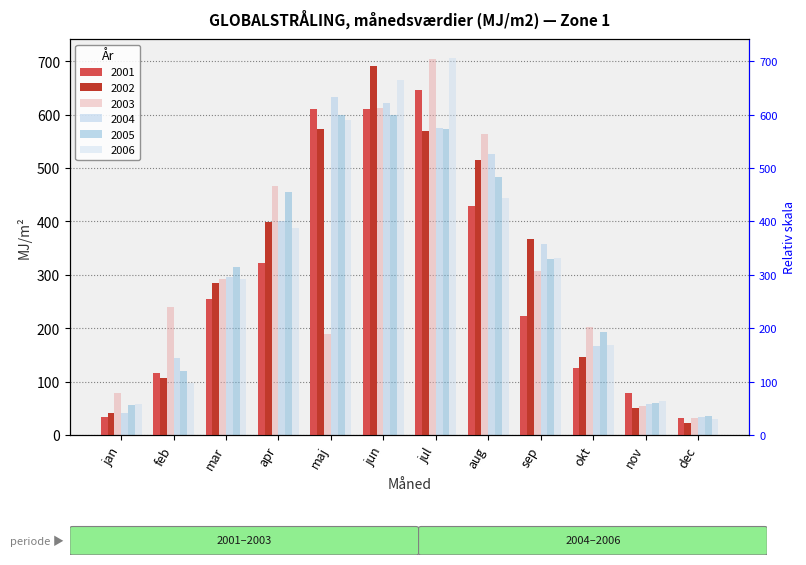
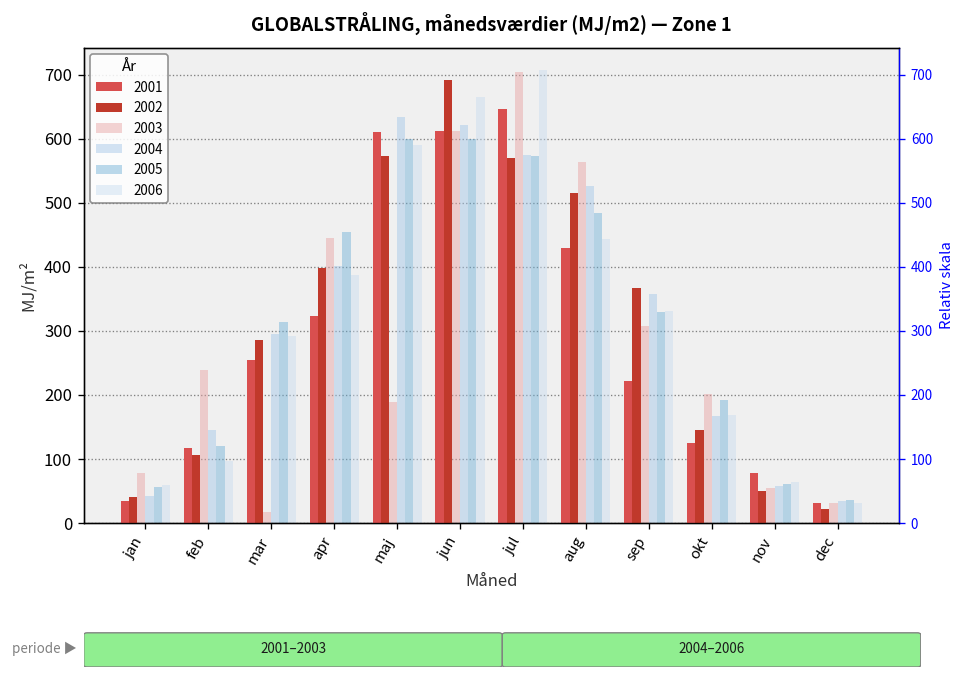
2003, mar: 290 -> 20
2003, apr: 470 -> 450
